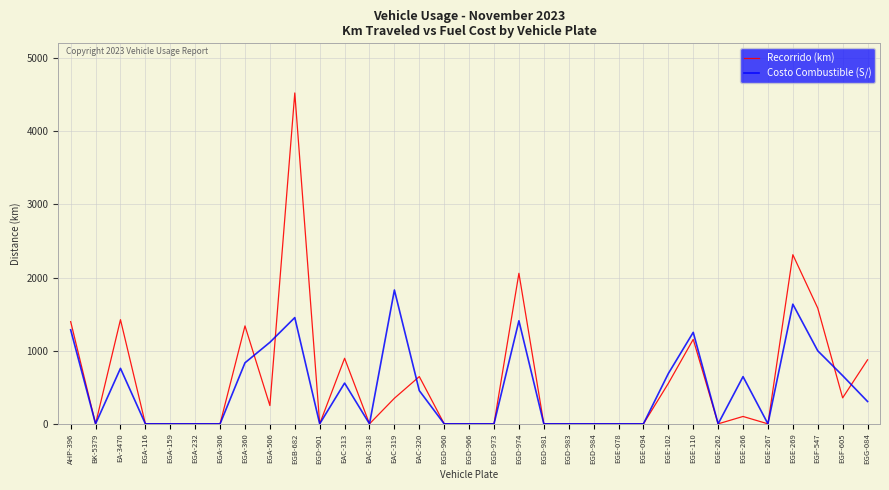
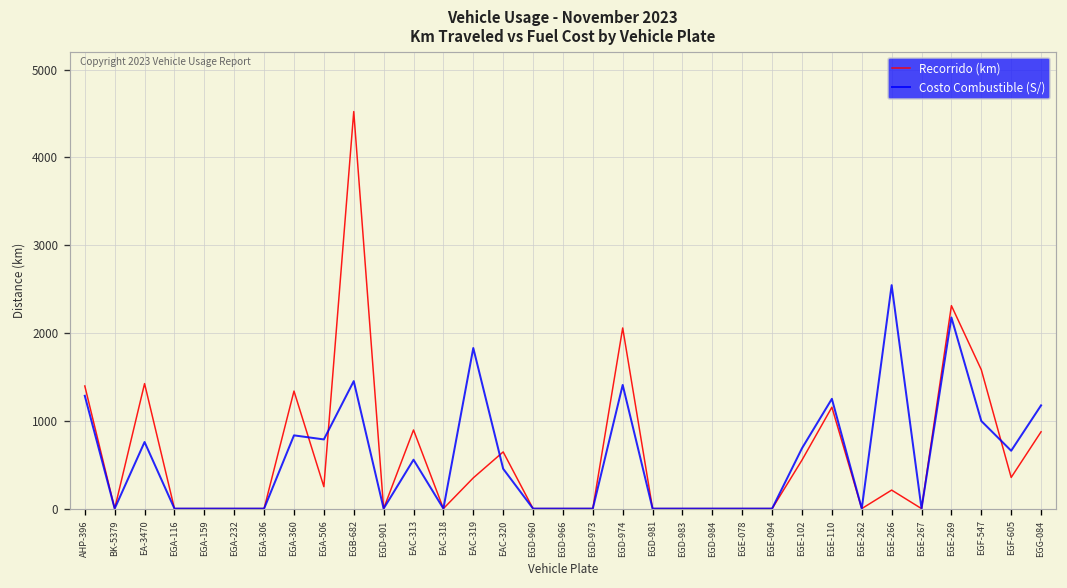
Costo Combustible (S/), EGA-506: 1100 -> 800
Recorrido (km), EGE-266: 100 -> 200
Costo Combustible (S/), EGE-266: 600 -> 2500
Costo Combustible (S/), EGE-269: 1600 -> 2200
Costo Combustible (S/), EGG-084: 300 -> 1200
